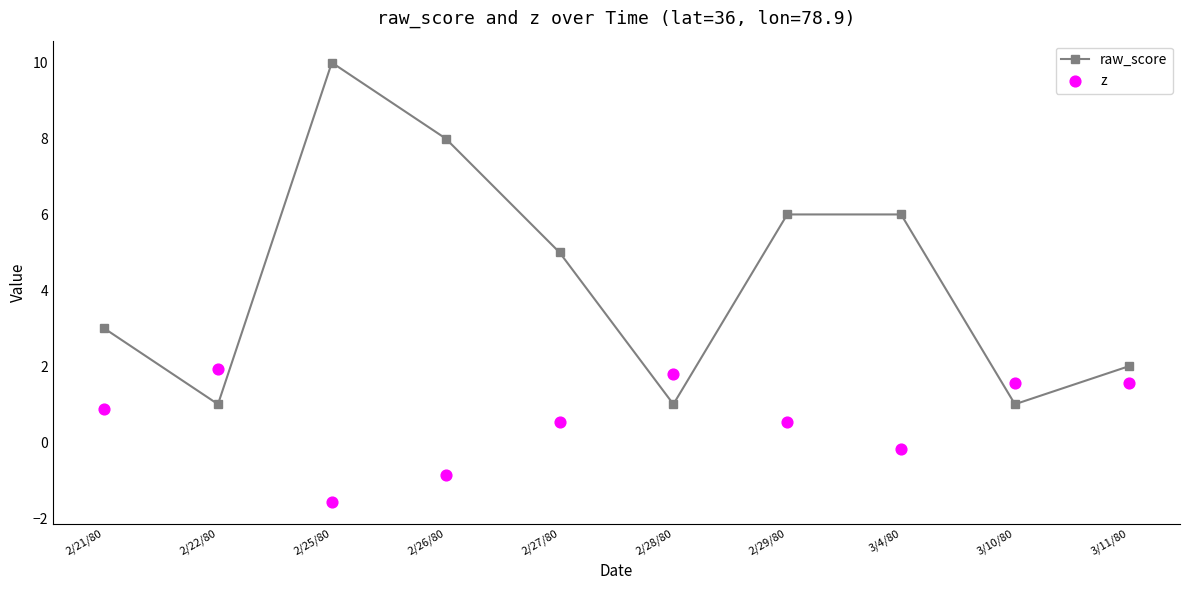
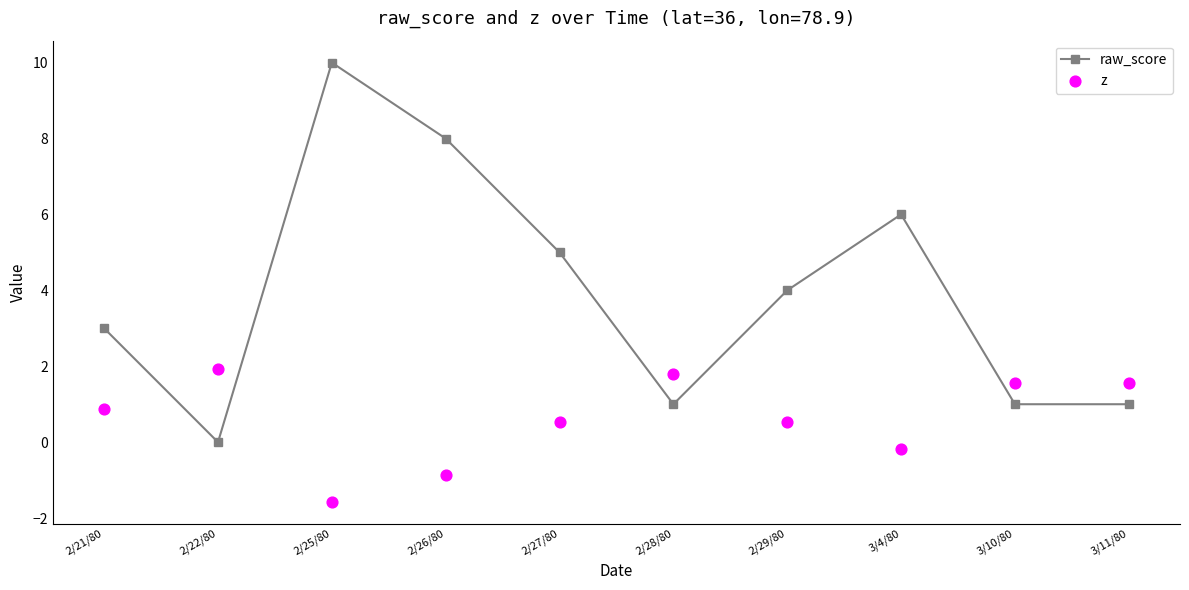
raw_score, 2/22/80: 1 -> 0
raw_score, 2/29/80: 6 -> 4
raw_score, 3/11/80: 2 -> 1
